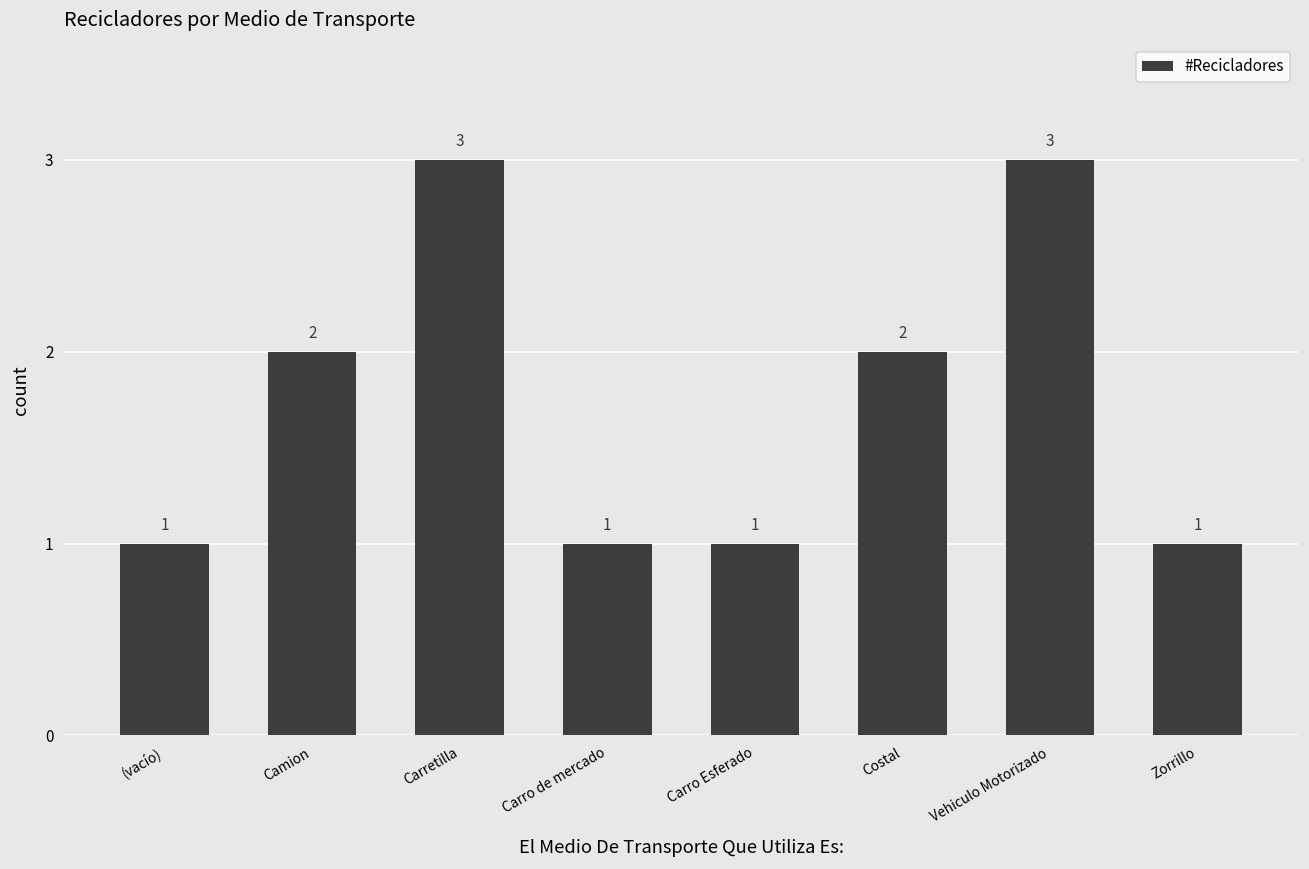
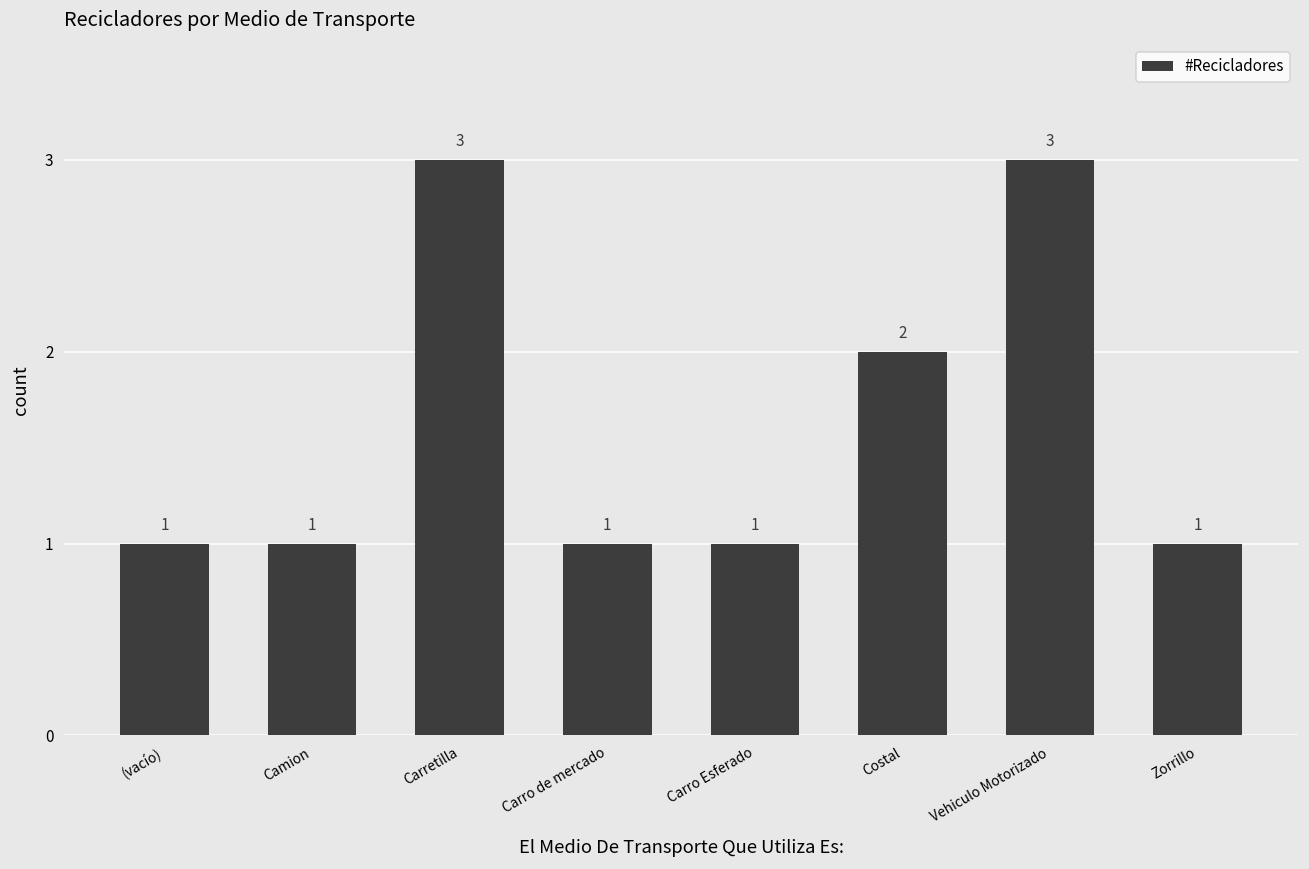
Camion: 2 -> 1
